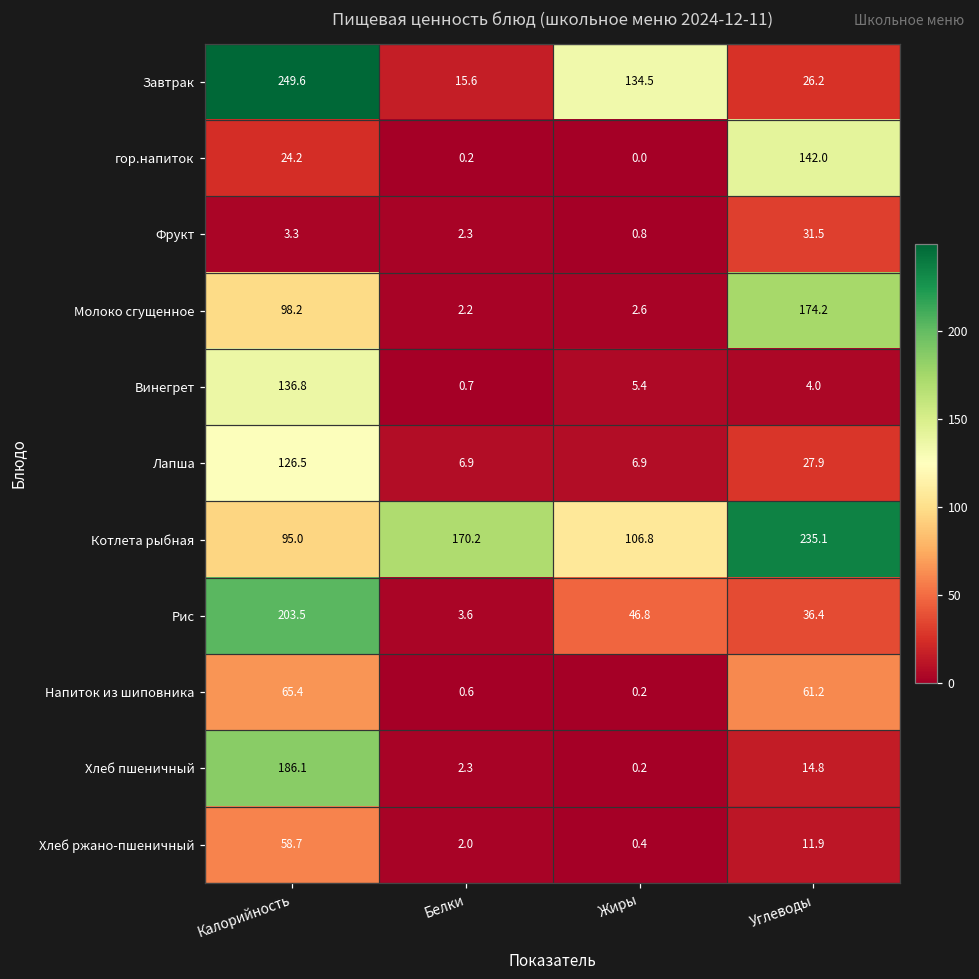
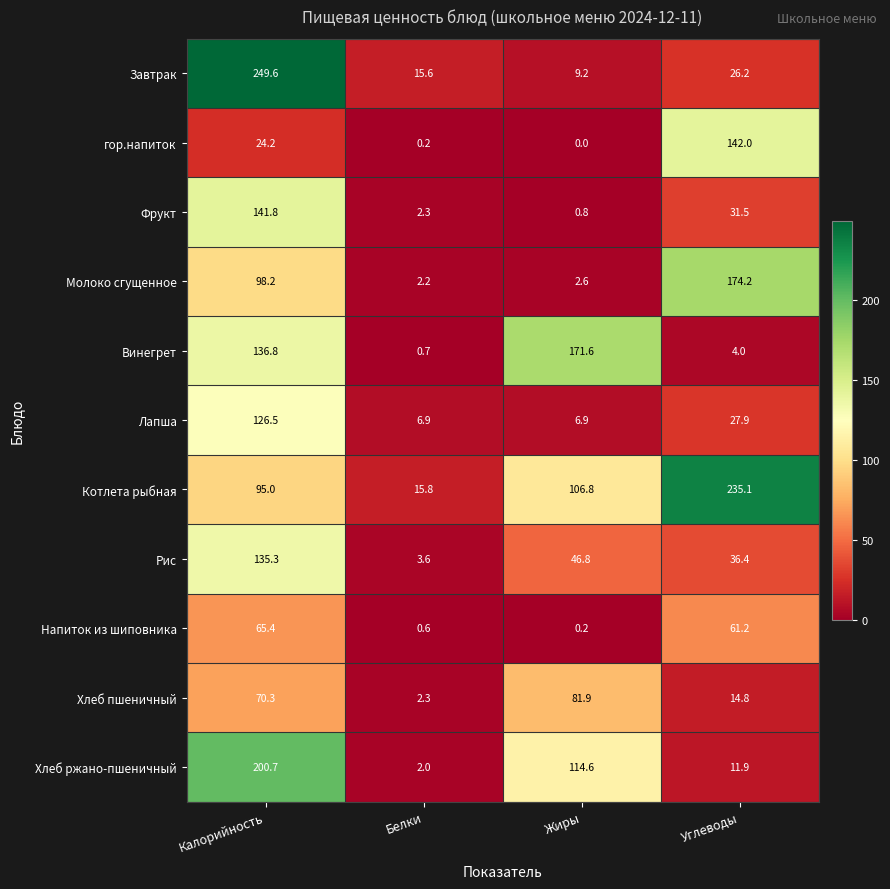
Завтрак, Жиры: 134.5 -> 9.2
Фрукт, Калорийность: 3.3 -> 141.8
Винегрет, Жиры: 5.4 -> 171.6
Котлета рыбная, Белки: 170.2 -> 15.8
Рис, Калорийность: 203.5 -> 135.3
Хлеб пшеничный, Калорийность: 186.1 -> 70.3
Хлеб пшеничный, Жиры: 0.2 -> 81.9
Хлеб ржано-пшеничный, Калорийность: 58.7 -> 200.7
Хлеб ржано-пшеничный, Жиры: 0.4 -> 114.6
